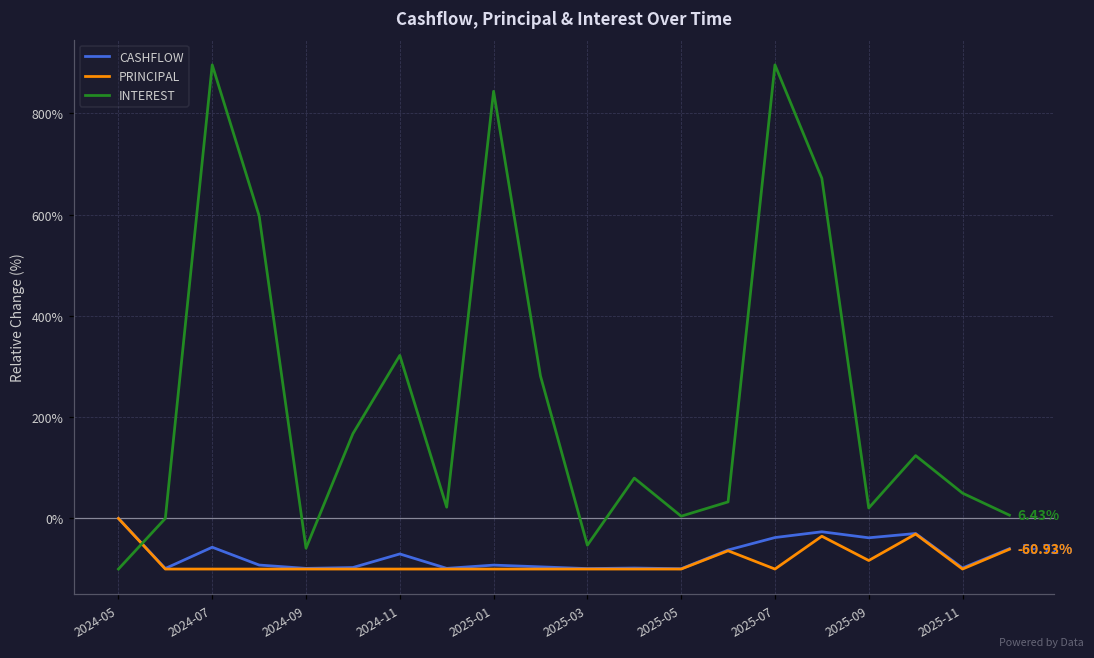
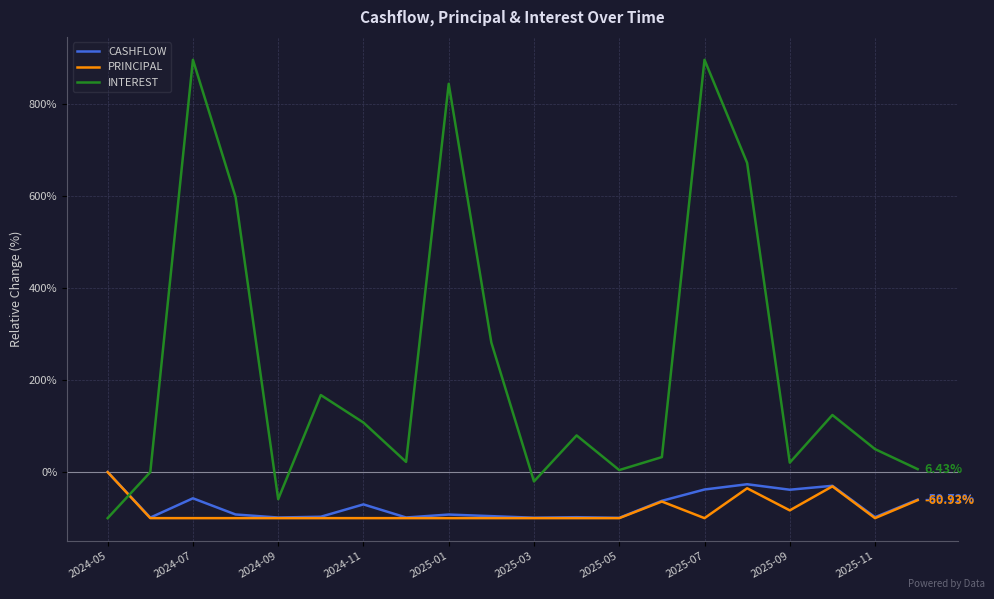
INTEREST, 2024-11: 320% -> 110%
INTEREST, 2025-03: -50% -> -20%
